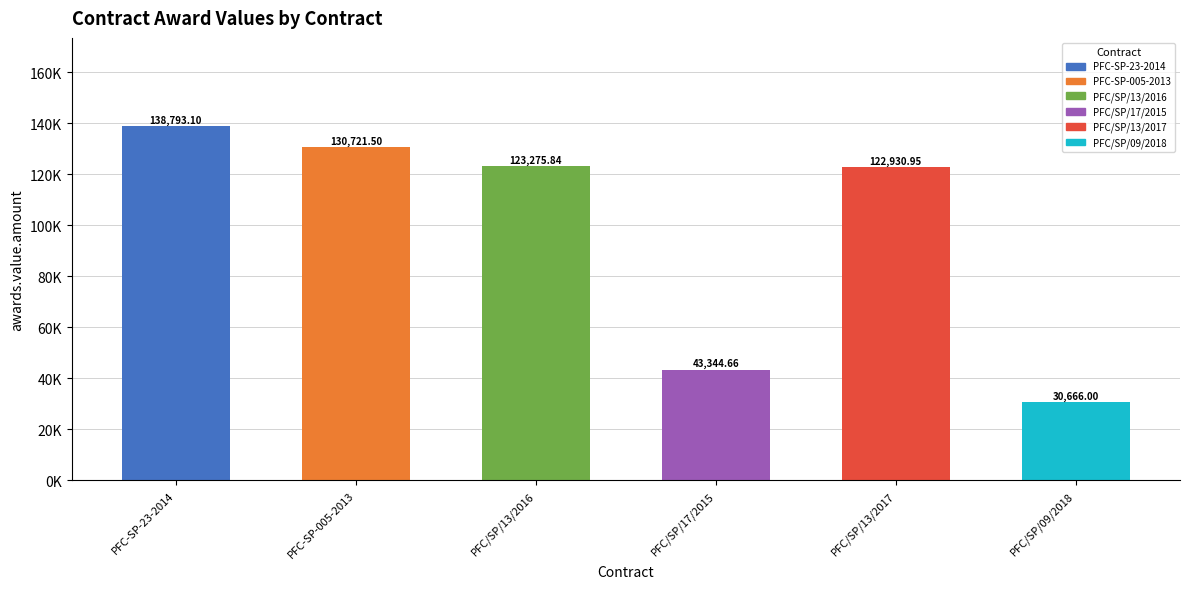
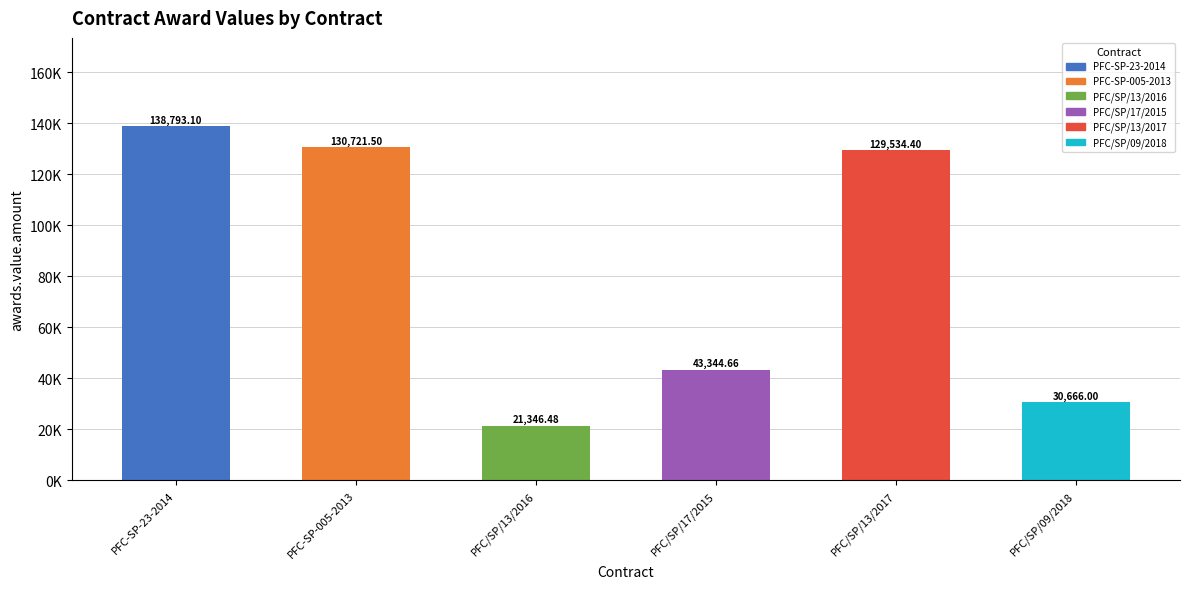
PFC/SP/13/2016: 123,275.84 -> 21,346.48
PFC/SP/13/2017: 122,930.95 -> 129,534.40
